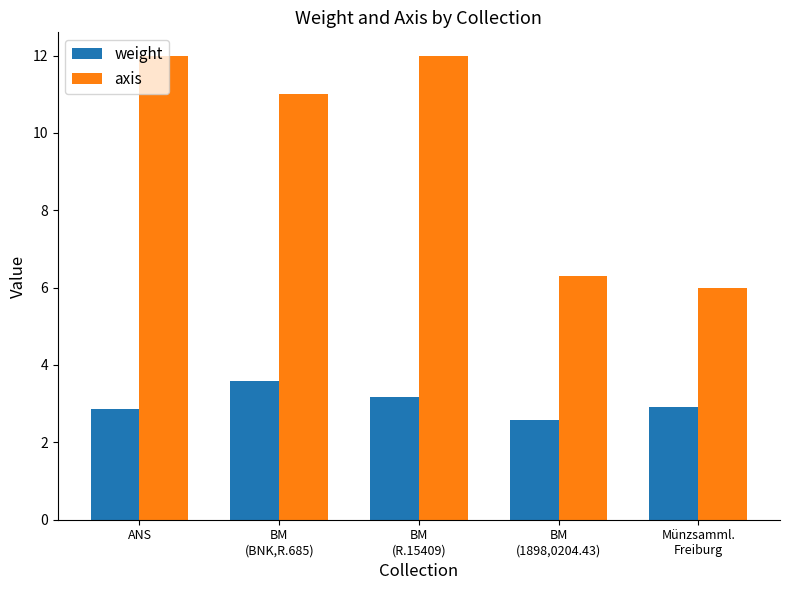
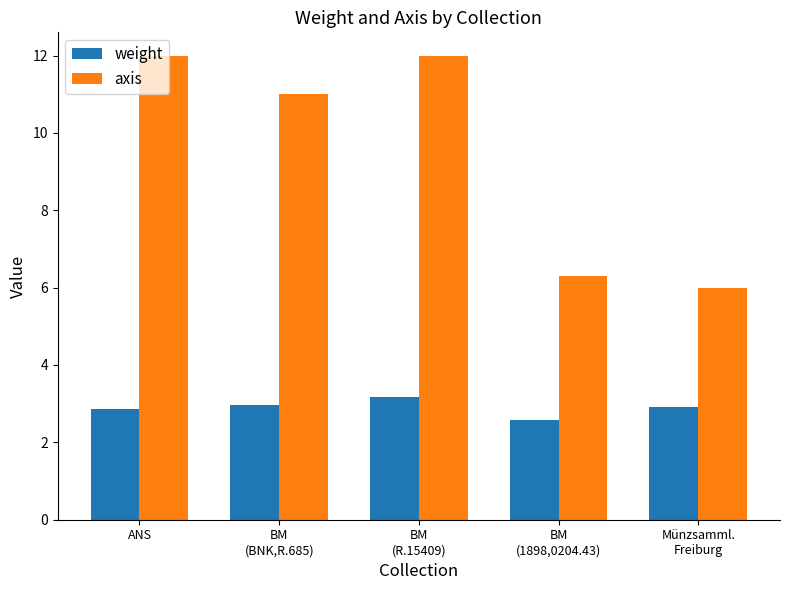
weight, BM (BNK,R.685): 3.6 -> 3.0
